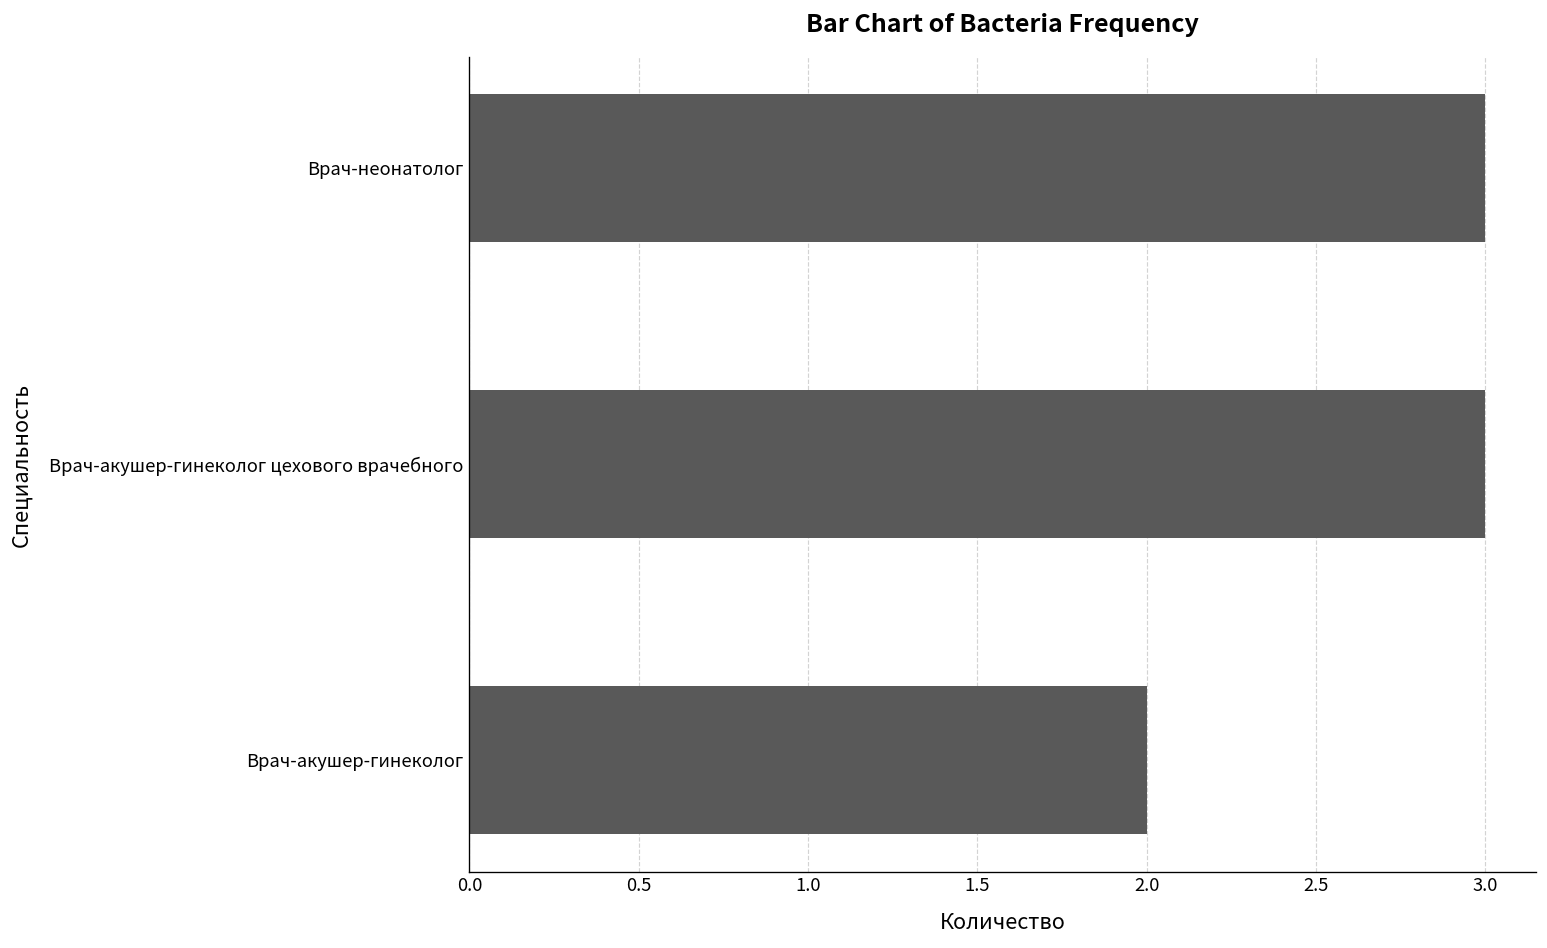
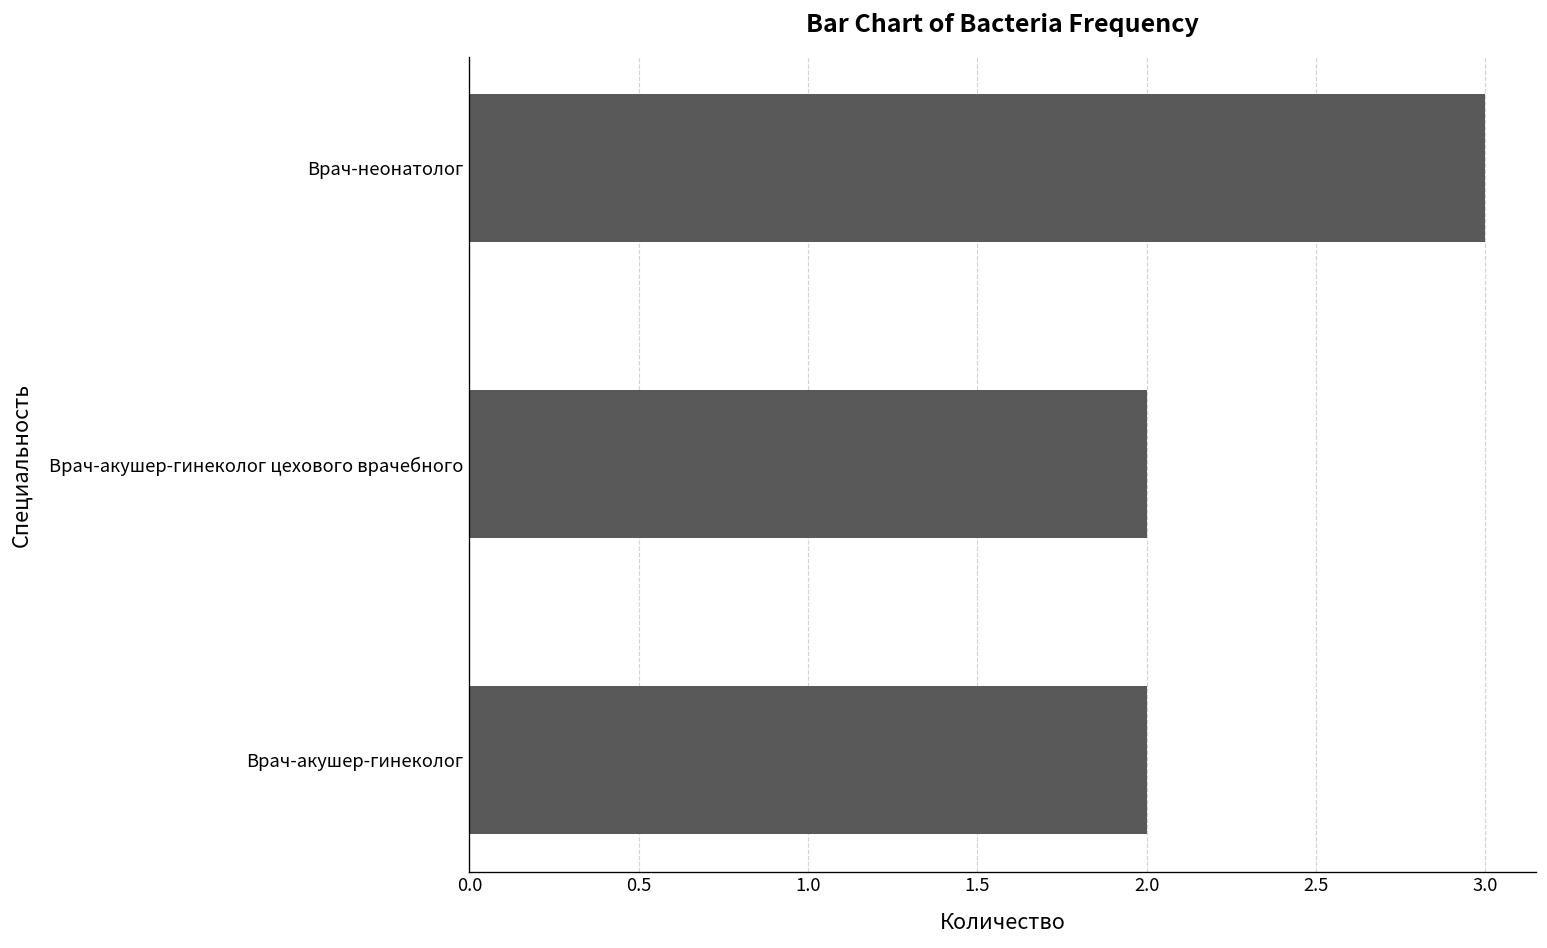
Врач-акушер-гинеколог цехового врачебного: 3 -> 2
